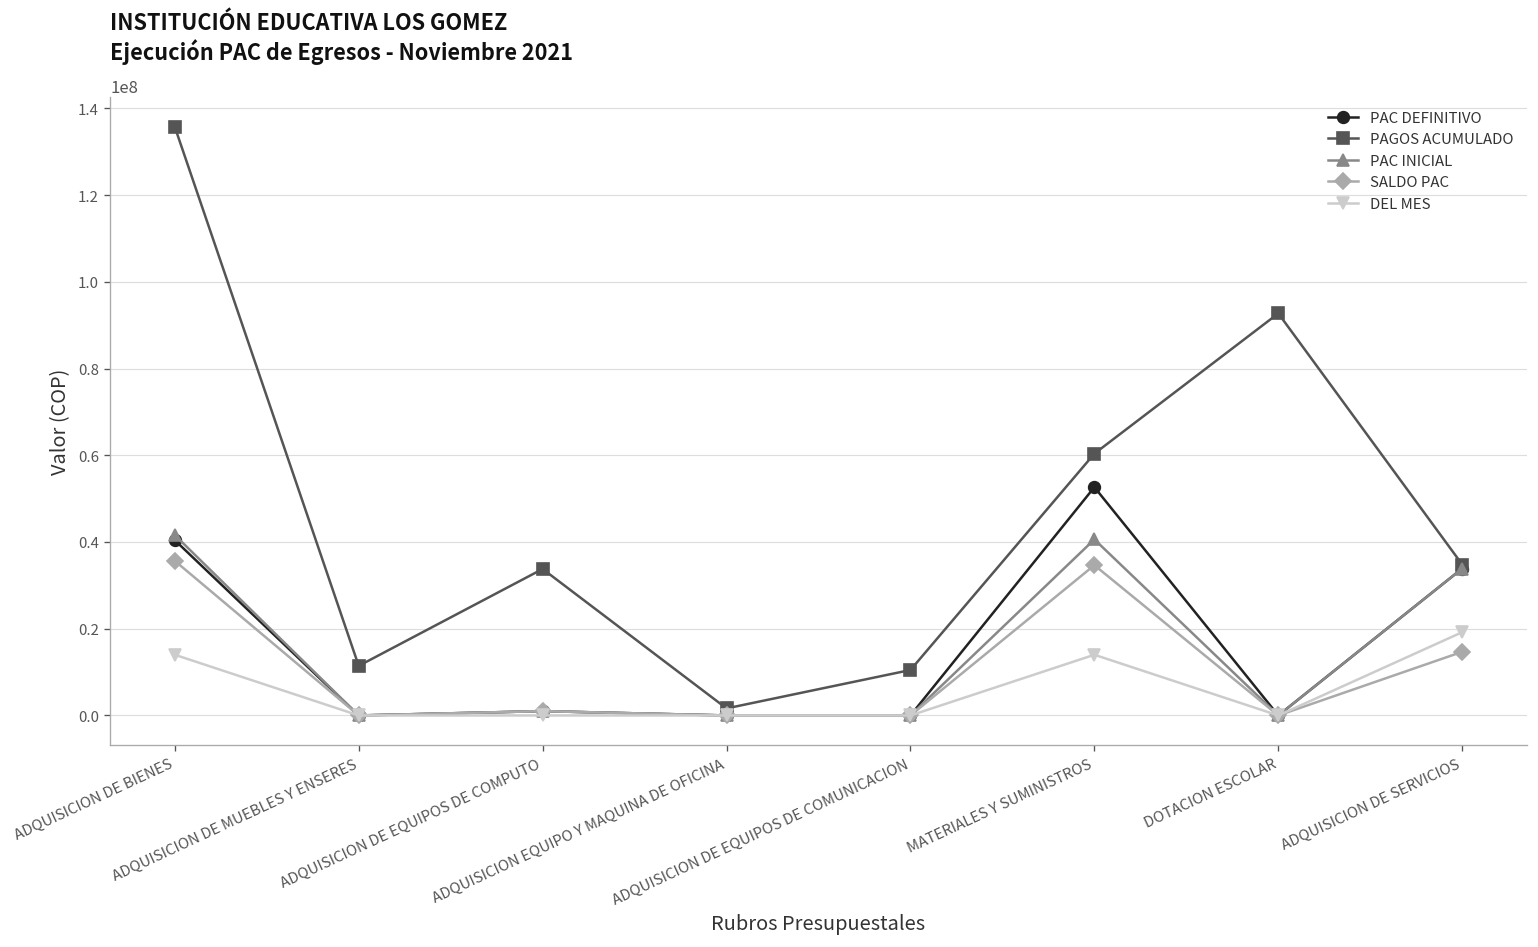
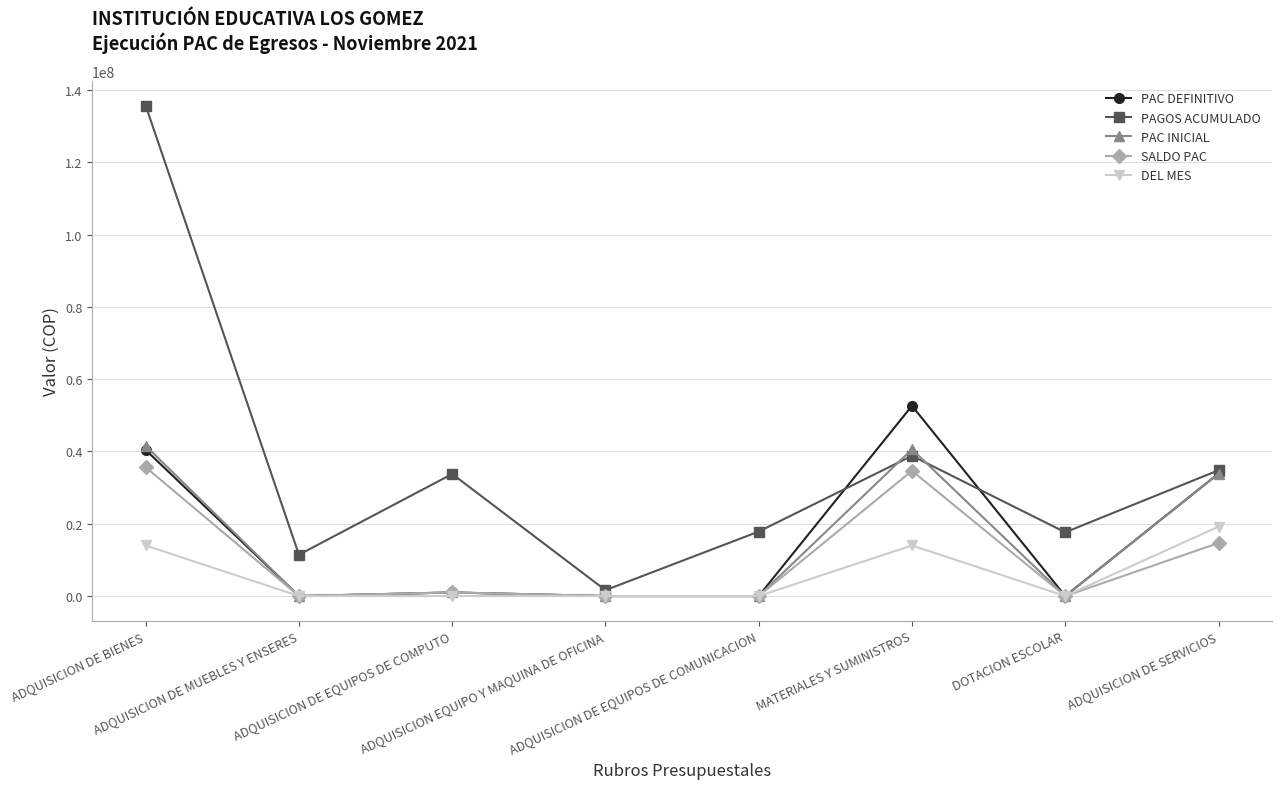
PAGOS ACUMULADO, ADQUISICION DE EQUIPOS DE COMUNICACION: 10000000 -> 18000000
PAGOS ACUMULADO, MATERIALES Y SUMINISTROS: 60000000 -> 39000000
PAGOS ACUMULADO, DOTACION ESCOLAR: 93000000 -> 18000000
